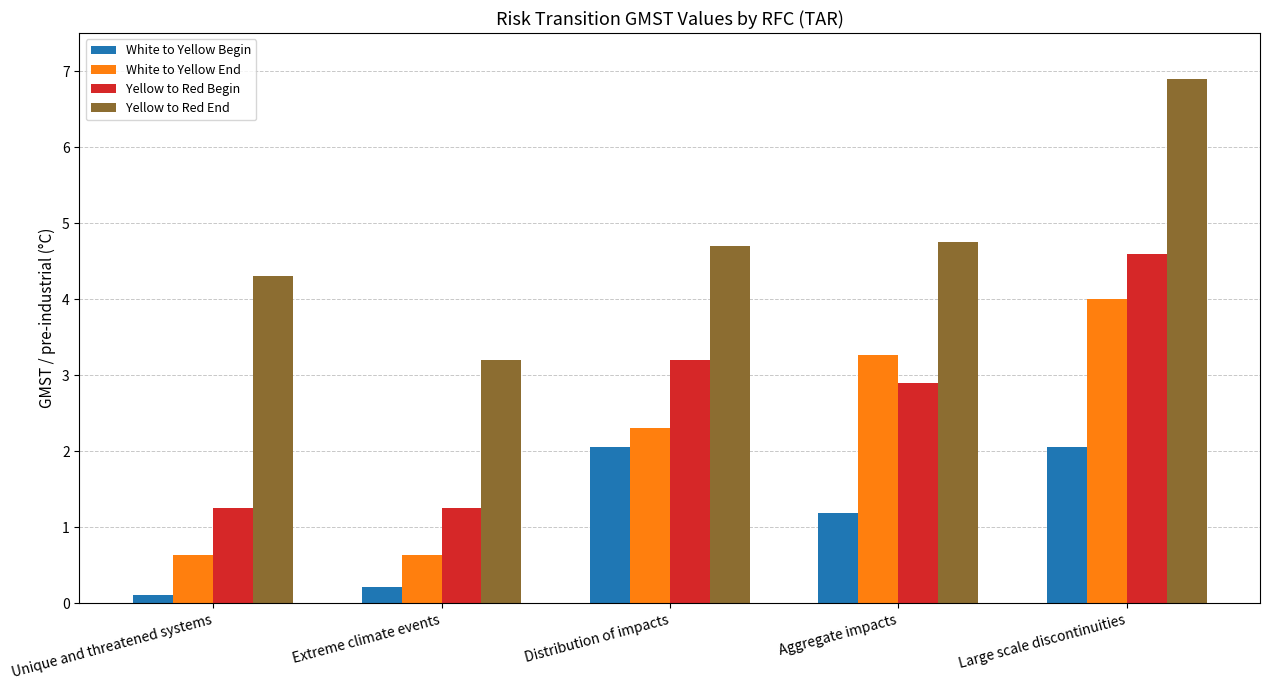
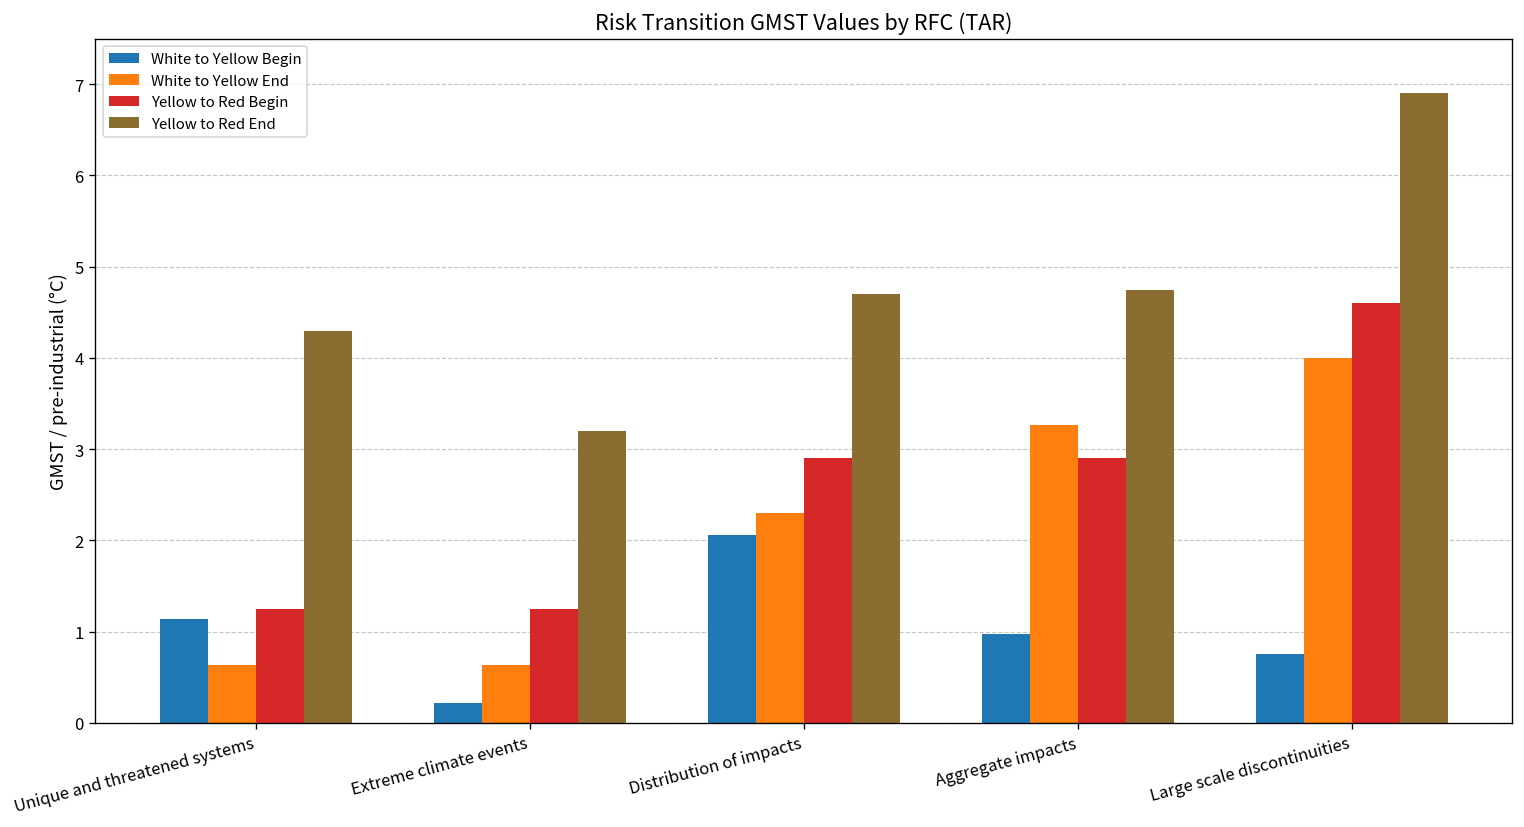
White to Yellow Begin, Unique and threatened systems: 0.1 -> 1.1
Yellow to Red Begin, Distribution of impacts: 3.2 -> 2.9
White to Yellow Begin, Aggregate impacts: 1.2 -> 1.0
White to Yellow Begin, Large scale discontinuities: 2.1 -> 0.8
